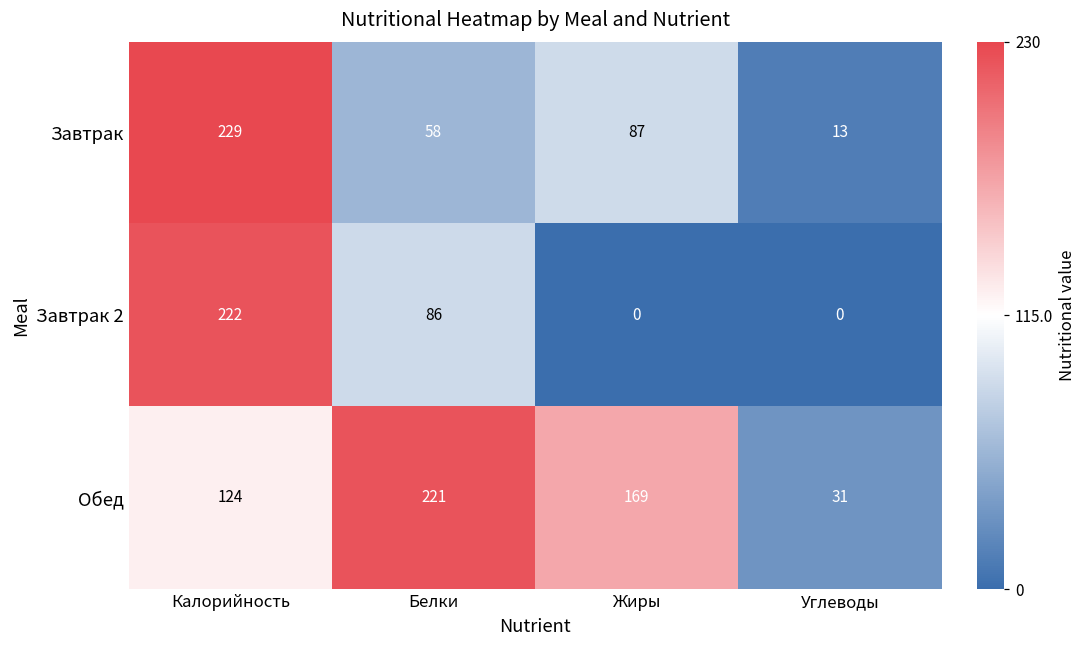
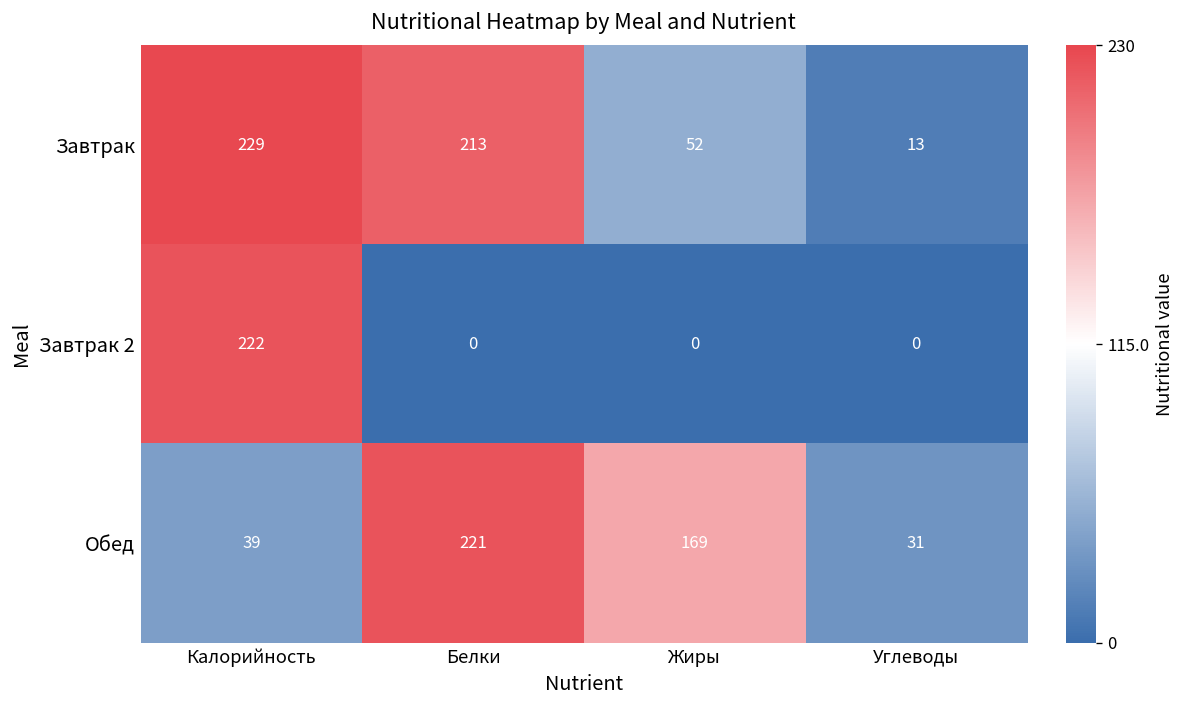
Завтрак, Белки: 58 -> 213
Завтрак, Жиры: 87 -> 52
Завтрак 2, Белки: 86 -> 0
Обед, Калорийность: 124 -> 39
